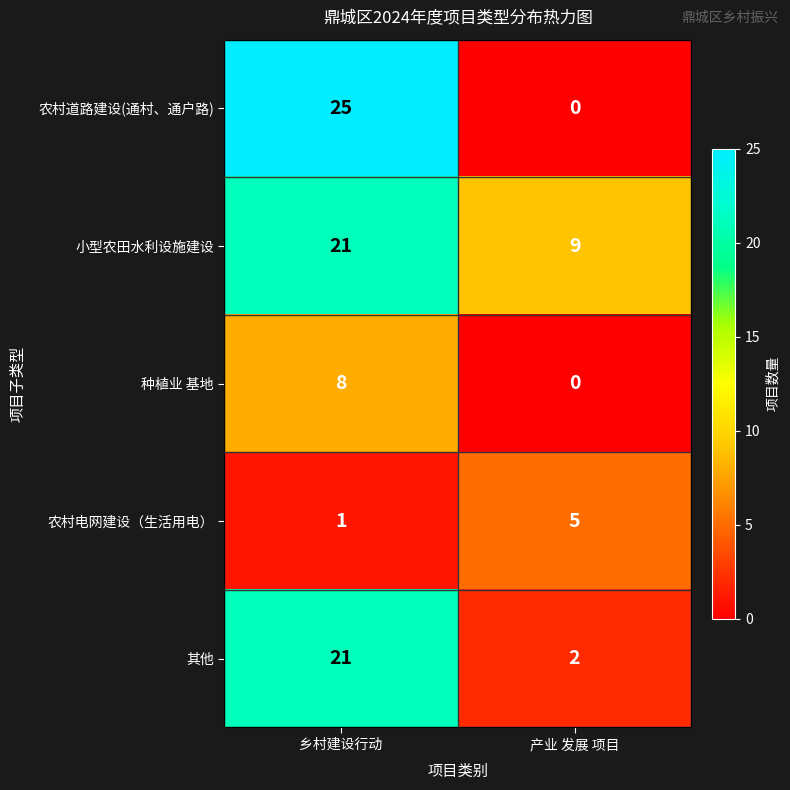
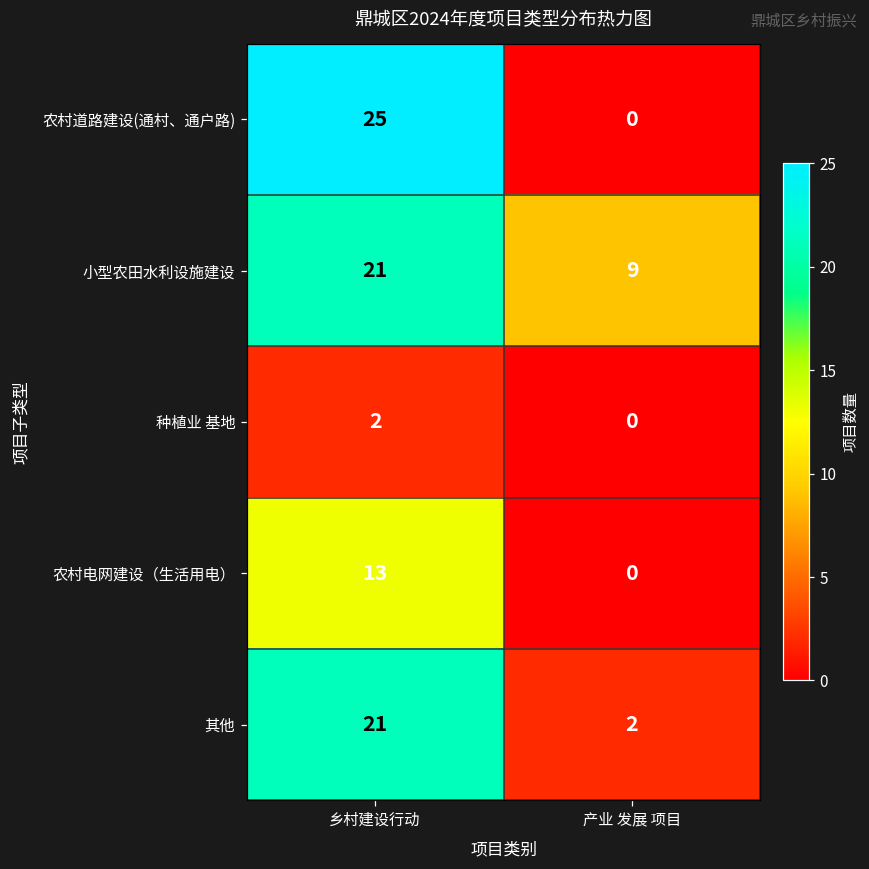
种植业 基地, 乡村建设行动: 8 -> 2
农村电网建设（生活用电）, 乡村建设行动: 1 -> 13
农村电网建设（生活用电）, 产业 发展 项目: 5 -> 0
